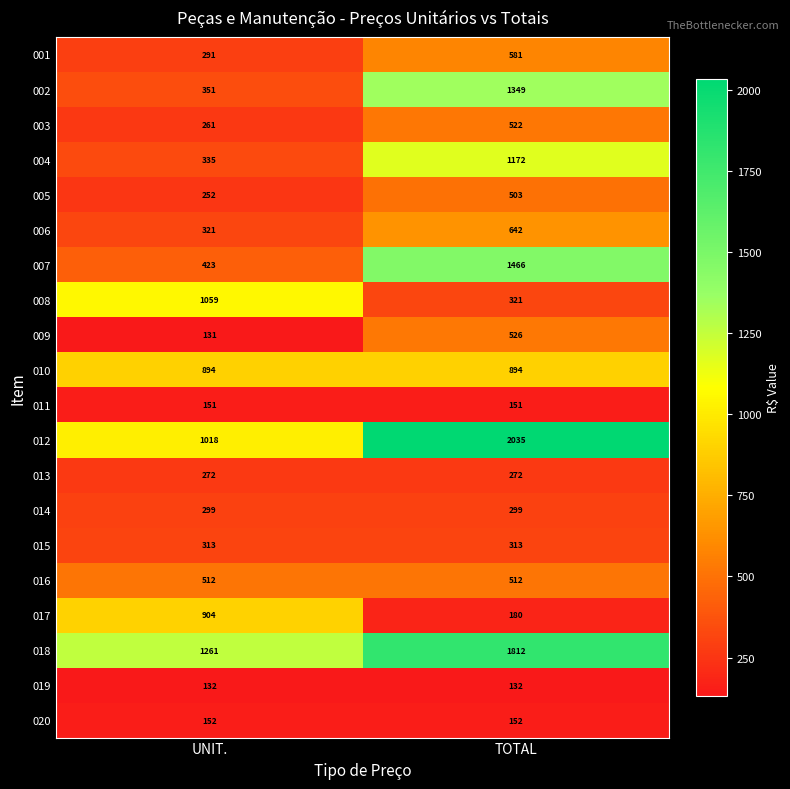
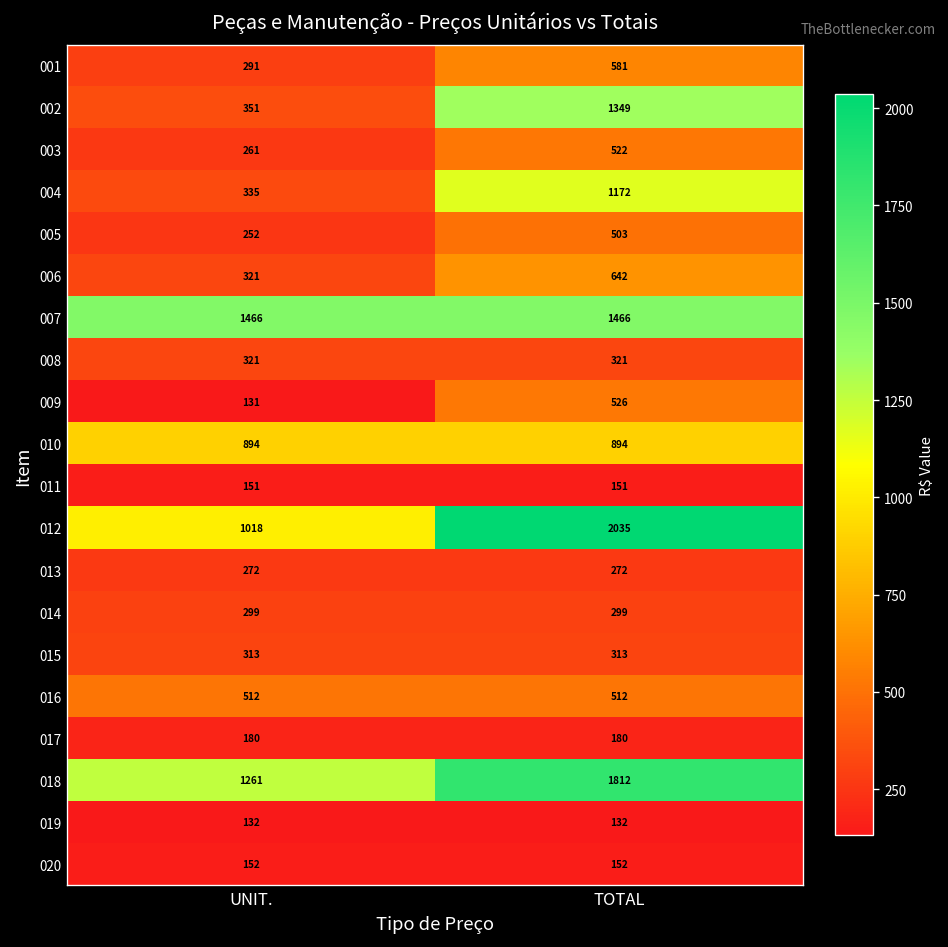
007, UNIT.: 423 -> 1466
008, UNIT.: 1059 -> 321
017, UNIT.: 904 -> 180
